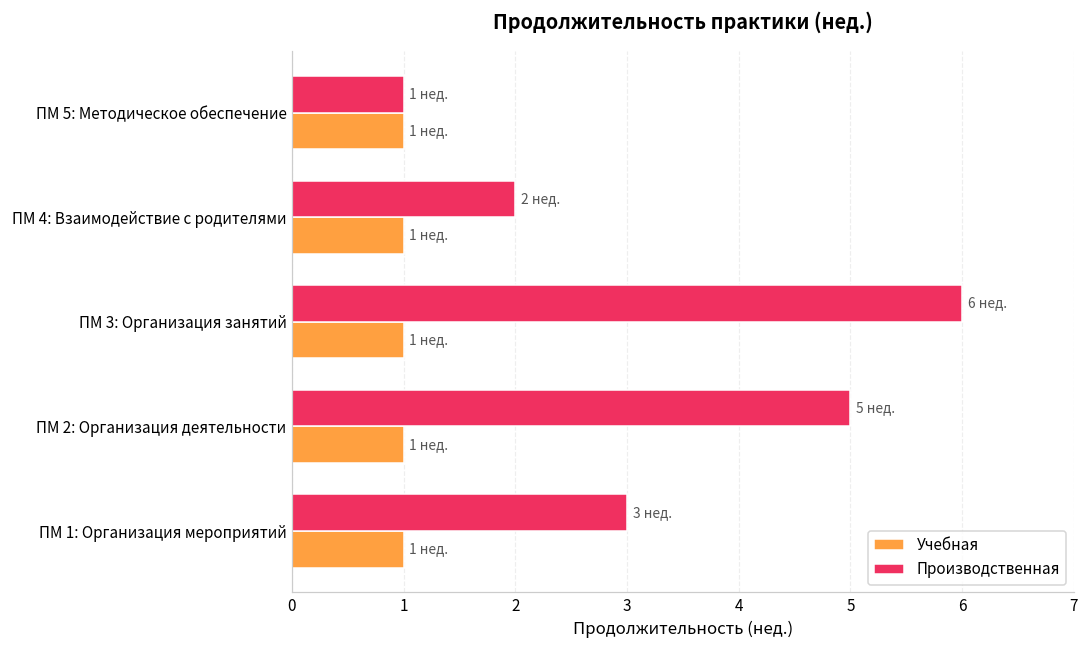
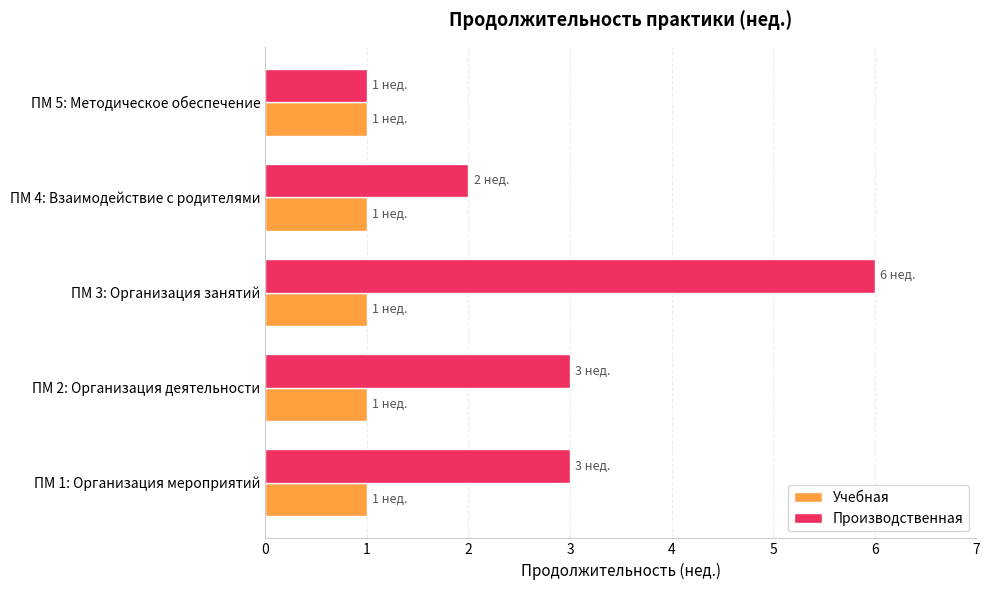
Производственная, ПМ 2: Организация деятельности: 5 -> 3
